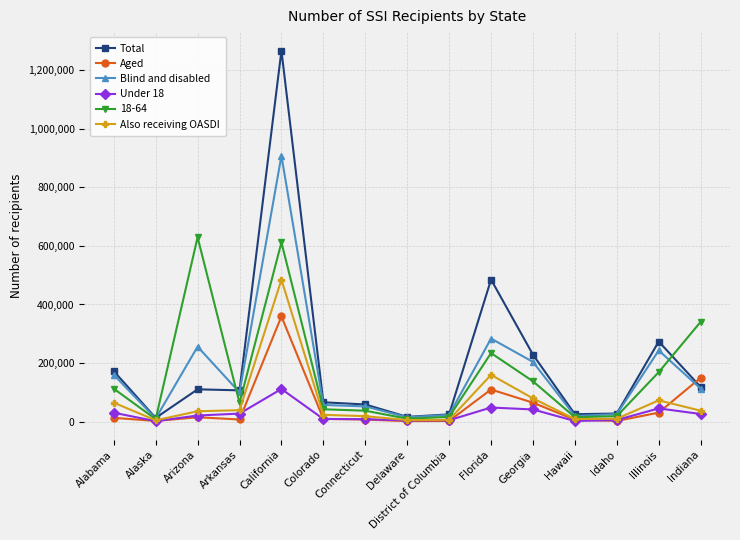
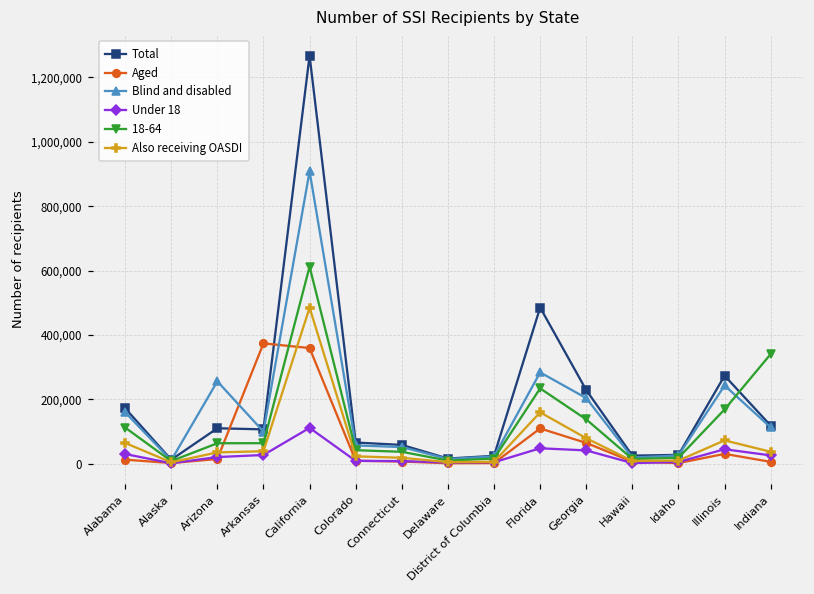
18-64, Arizona: 630,000 -> 60,000
Aged, Arkansas: 10,000 -> 370,000
Aged, Indiana: 150,000 -> 10,000
